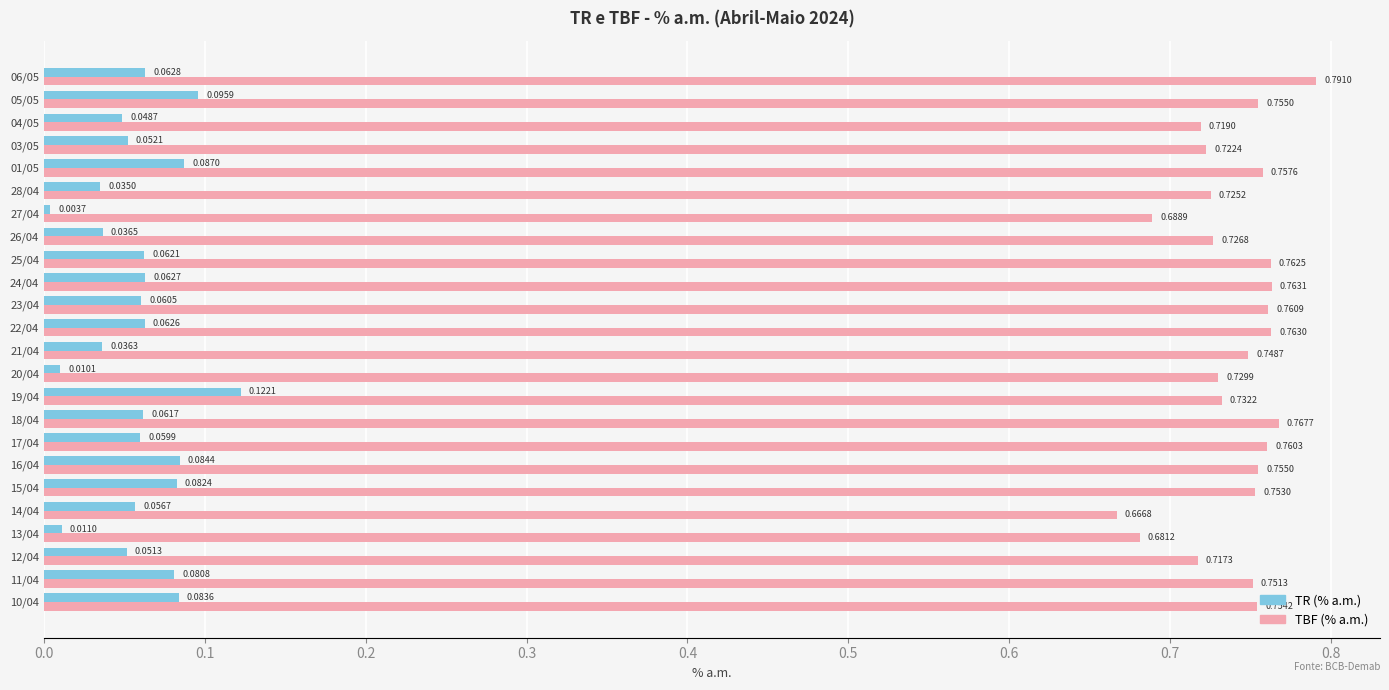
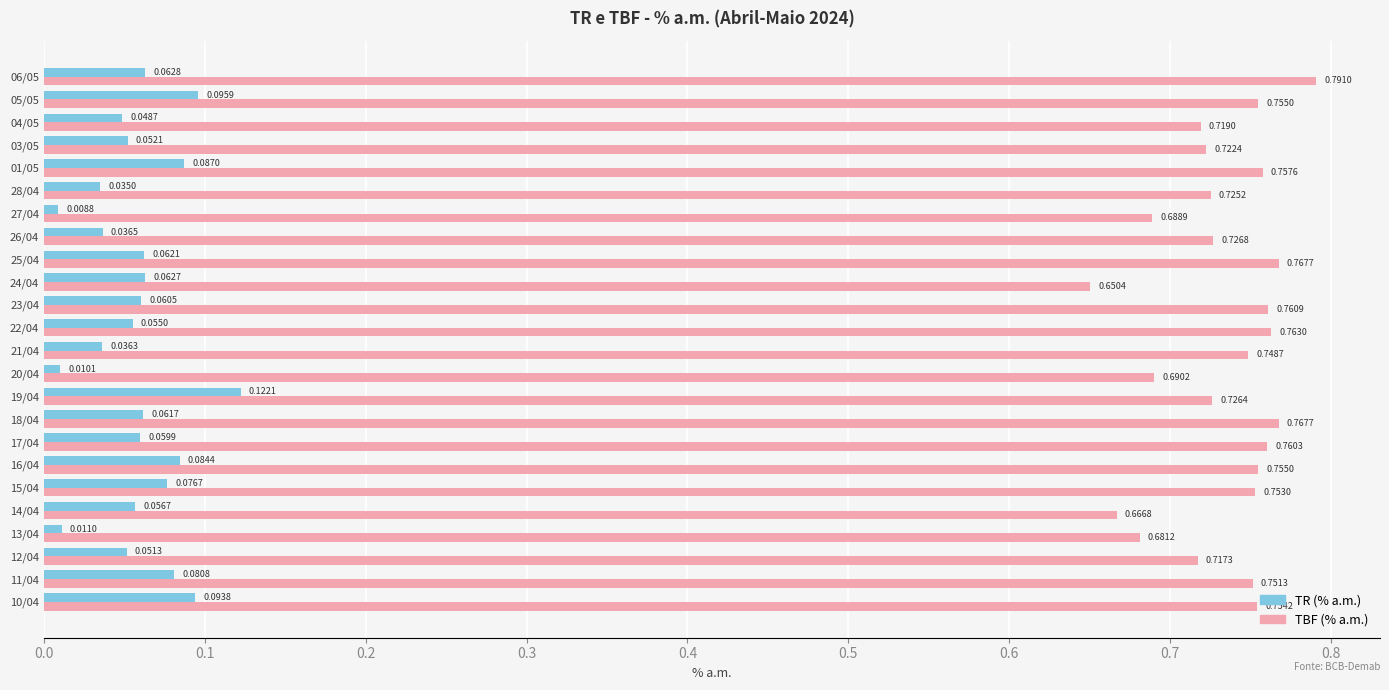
TR (% a.m.), 27/04: 0.0037 -> 0.0088
TBF (% a.m.), 25/04: 0.7625 -> 0.7677
TBF (% a.m.), 24/04: 0.7631 -> 0.6504
TR (% a.m.), 22/04: 0.0626 -> 0.0550
TBF (% a.m.), 20/04: 0.7299 -> 0.6902
TBF (% a.m.), 19/04: 0.7322 -> 0.7264
TR (% a.m.), 15/04: 0.0824 -> 0.0767
TR (% a.m.), 10/04: 0.0836 -> 0.0938
